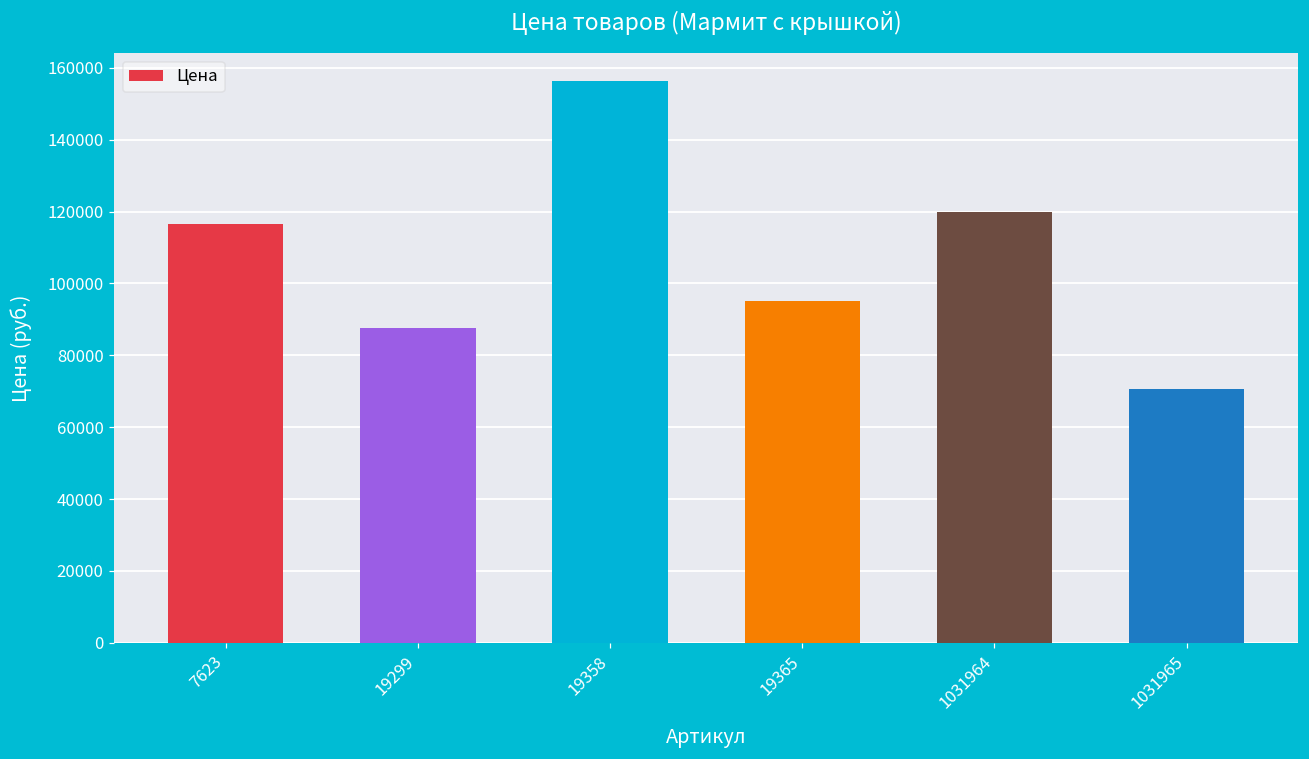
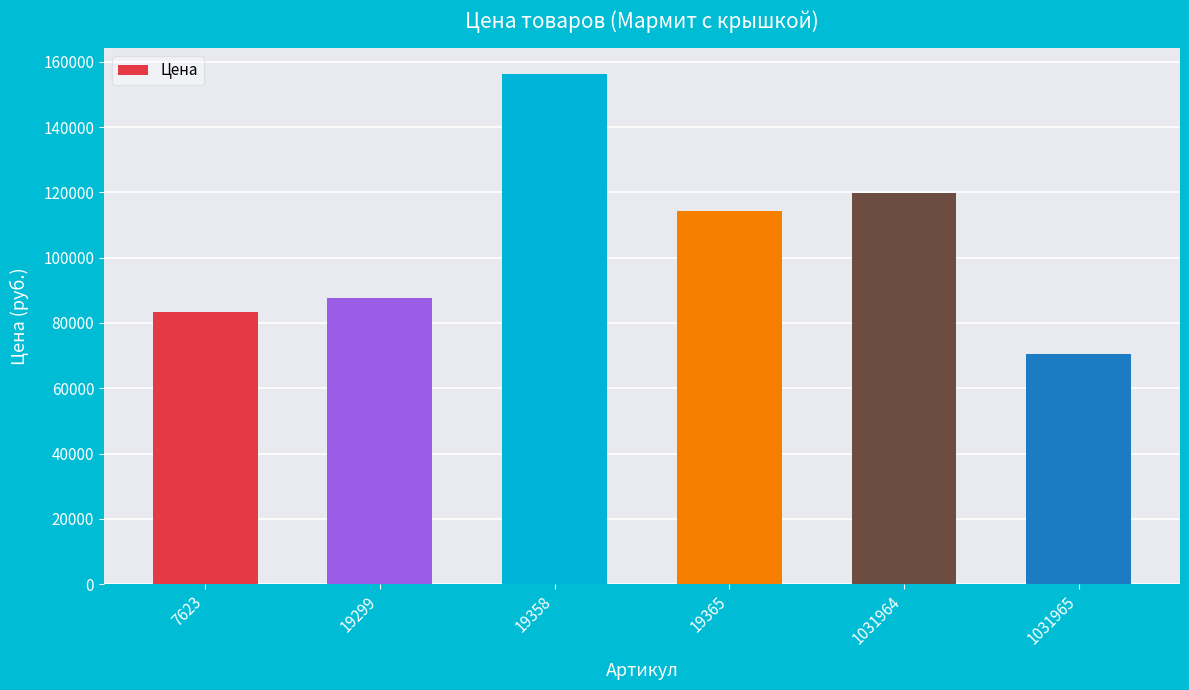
7623: 117000 -> 83000
19365: 95000 -> 114000
